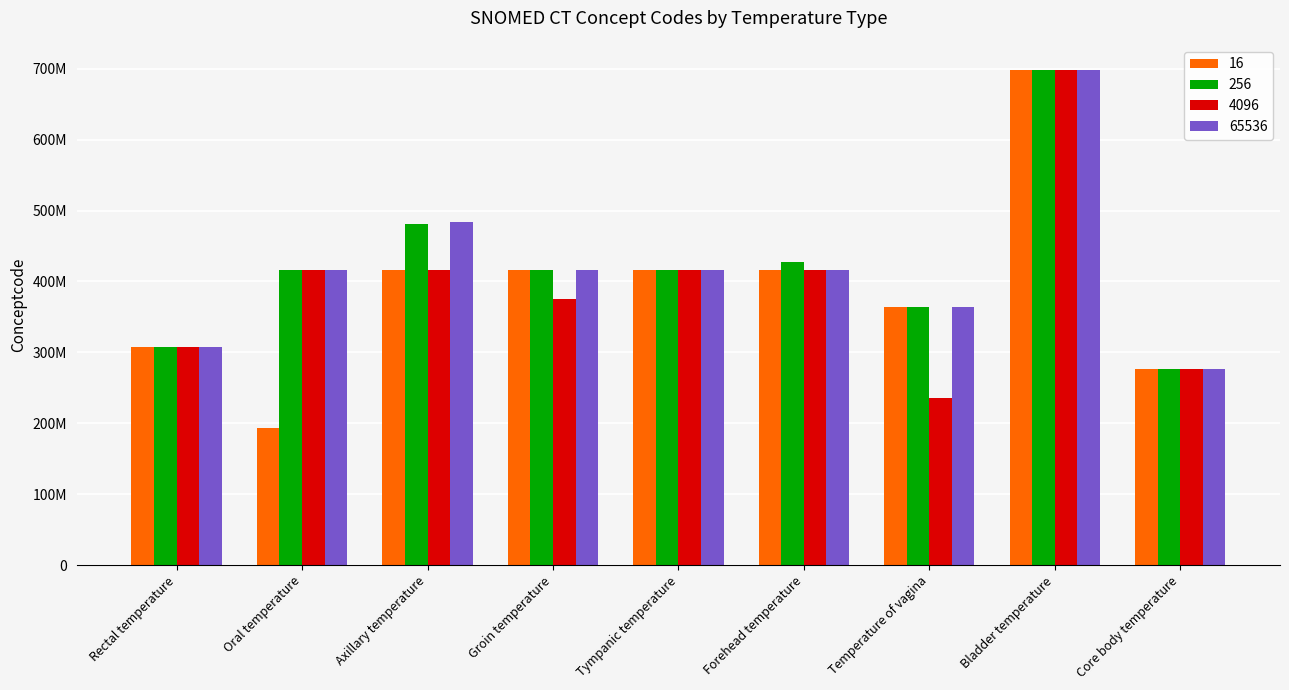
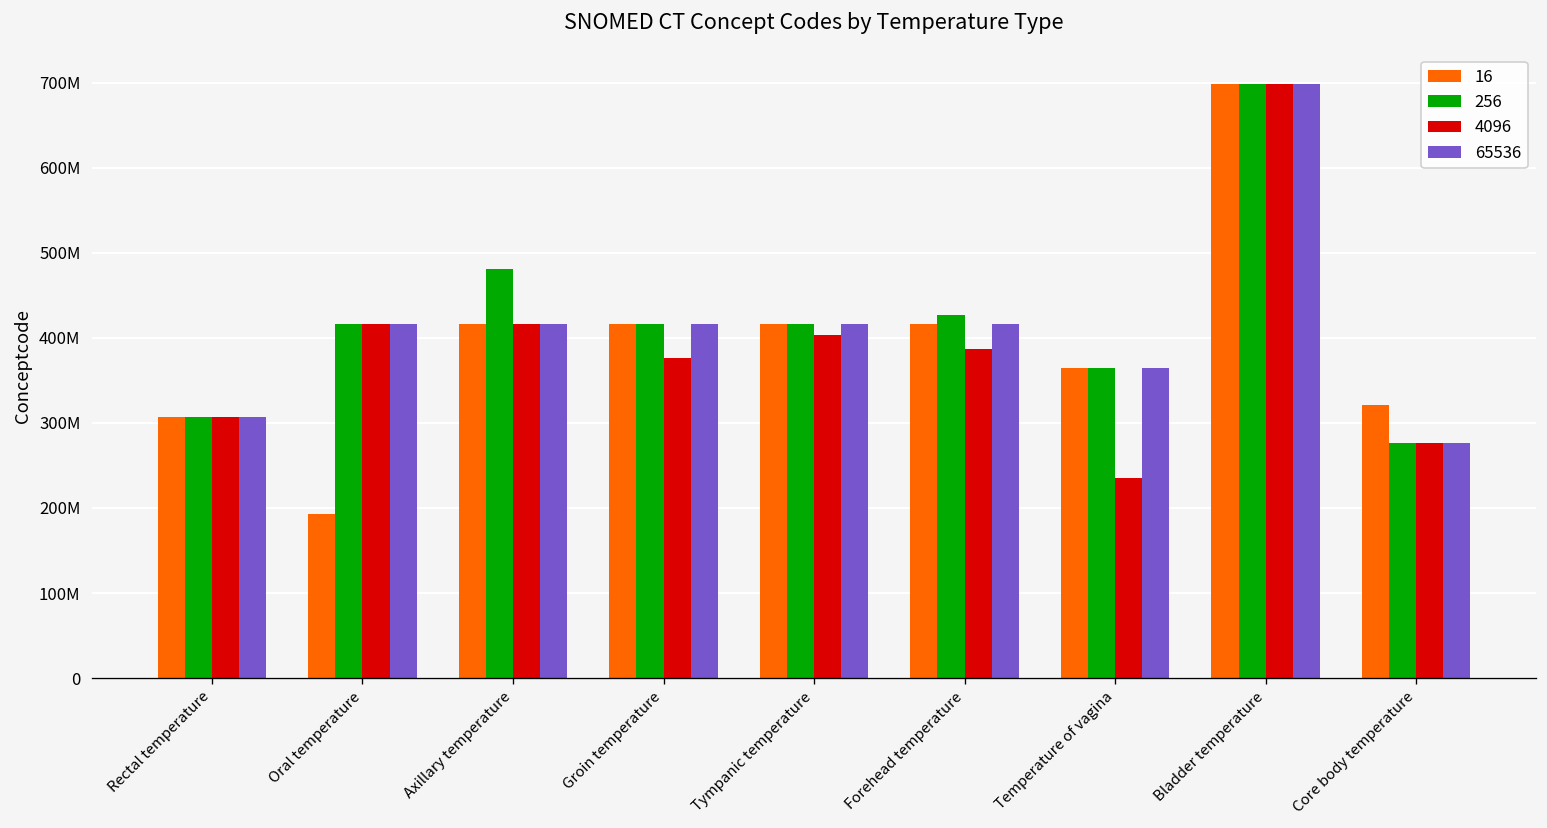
65536, Axillary temperature: 480000000 -> 420000000
4096, Tympanic temperature: 420000000 -> 400000000
4096, Forehead temperature: 420000000 -> 390000000
16, Core body temperature: 280000000 -> 320000000
